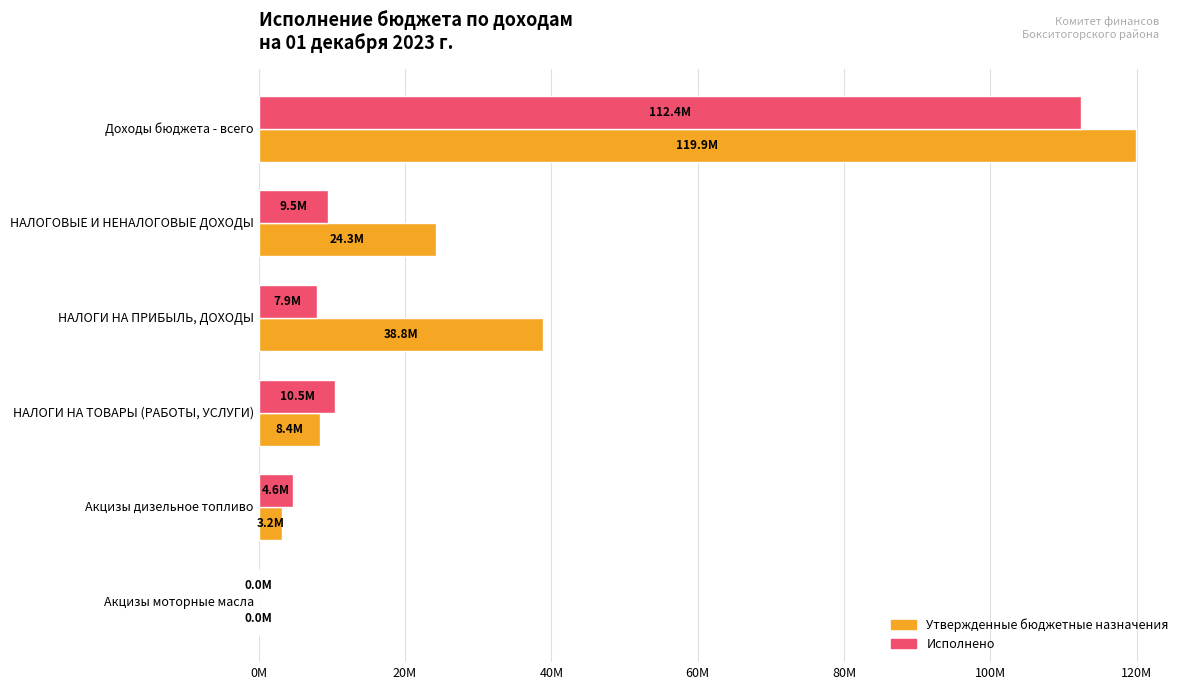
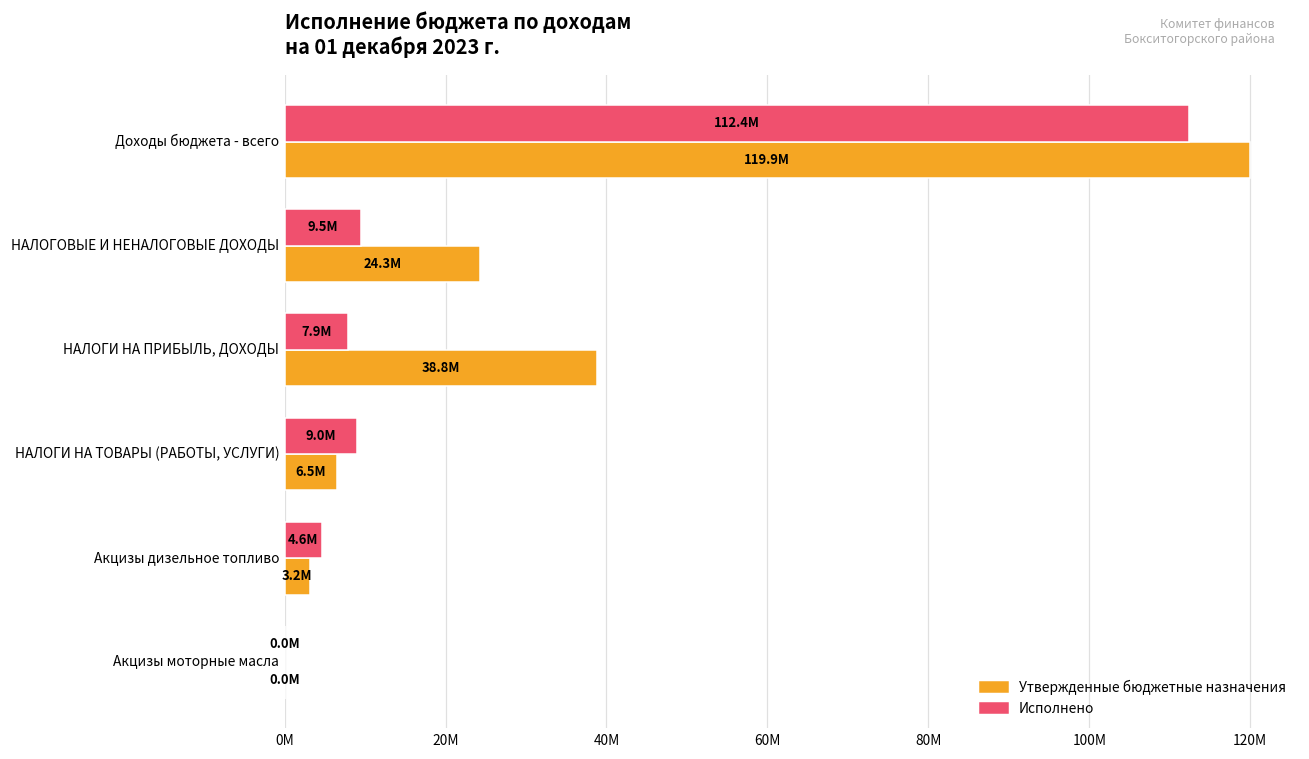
Исполнено, НАЛОГИ НА ТОВАРЫ (РАБОТЫ, УСЛУГИ): 10.5M -> 9.0M
Утвержденные бюджетные назначения, НАЛОГИ НА ТОВАРЫ (РАБОТЫ, УСЛУГИ): 8.4M -> 6.5M
